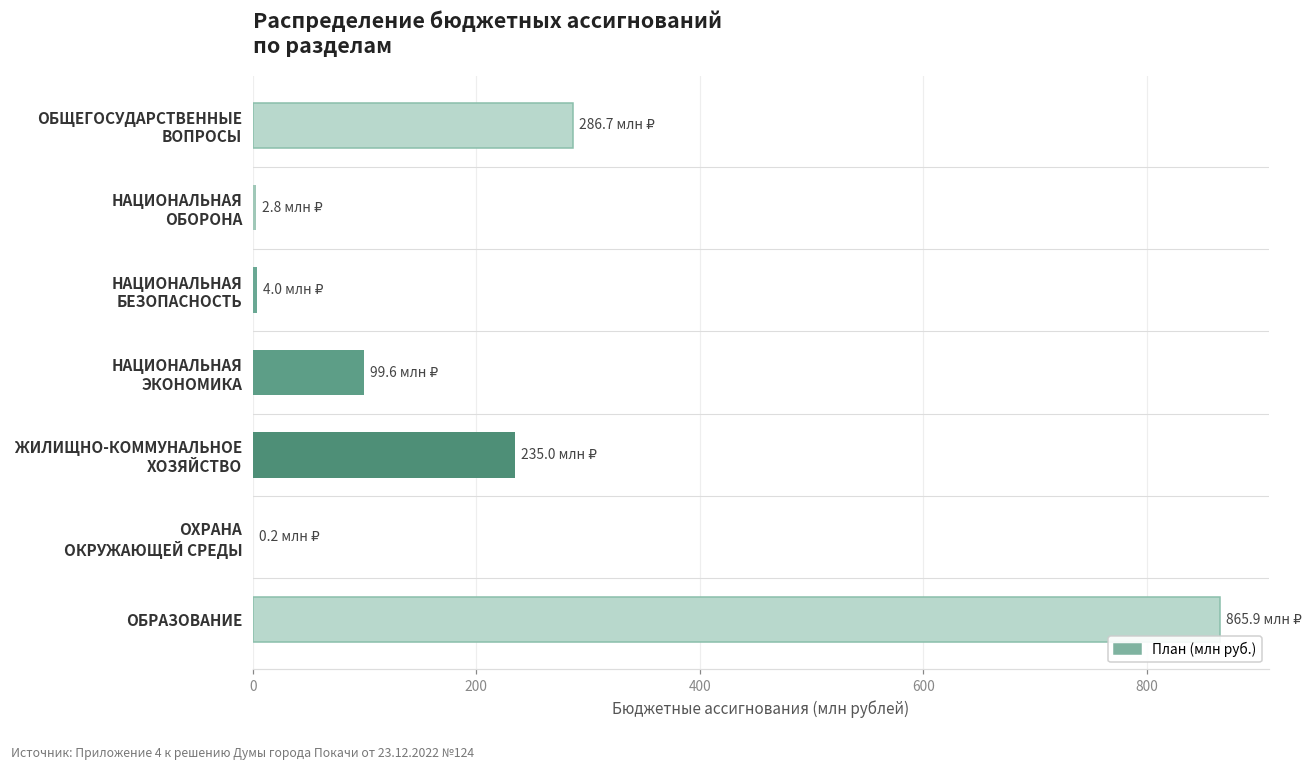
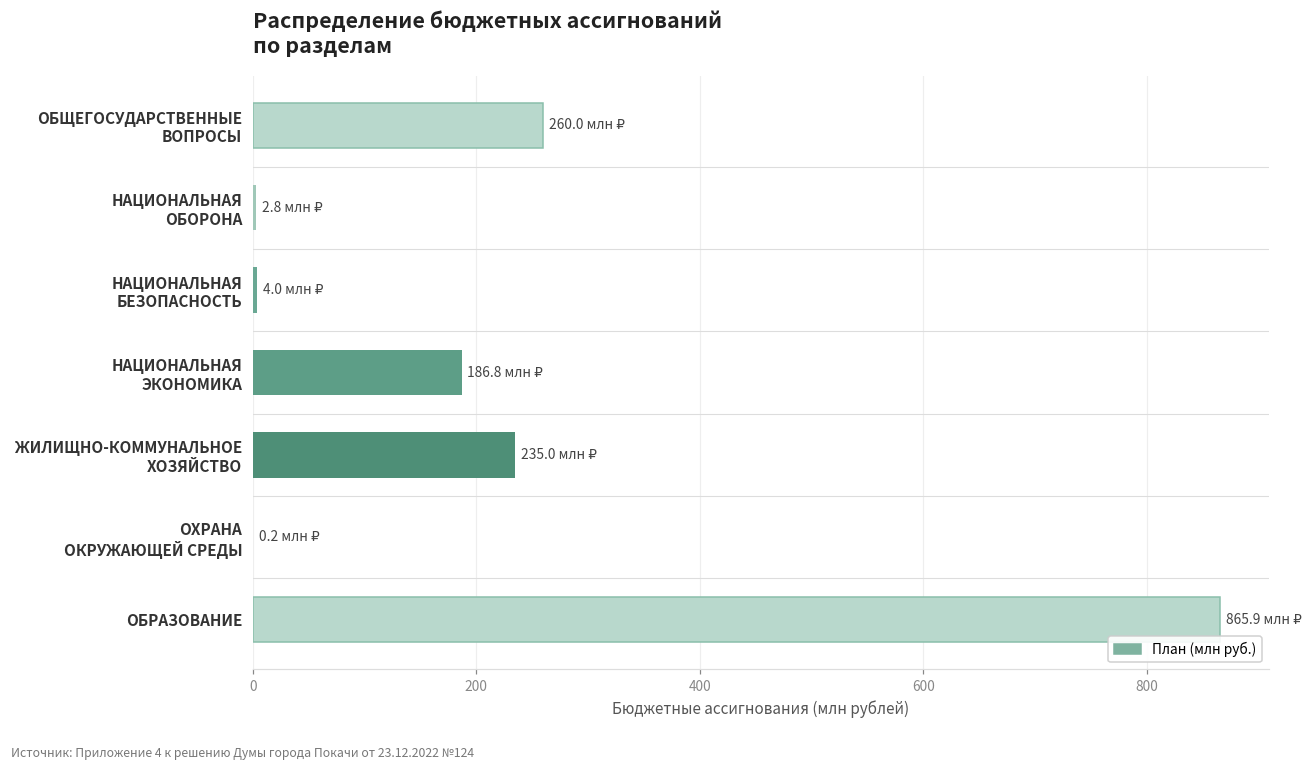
ОБЩЕГОСУДАРСТВЕННЫЕ ВОПРОСЫ: 286.7 -> 260.0
НАЦИОНАЛЬНАЯ ЭКОНОМИКА: 99.6 -> 186.8
